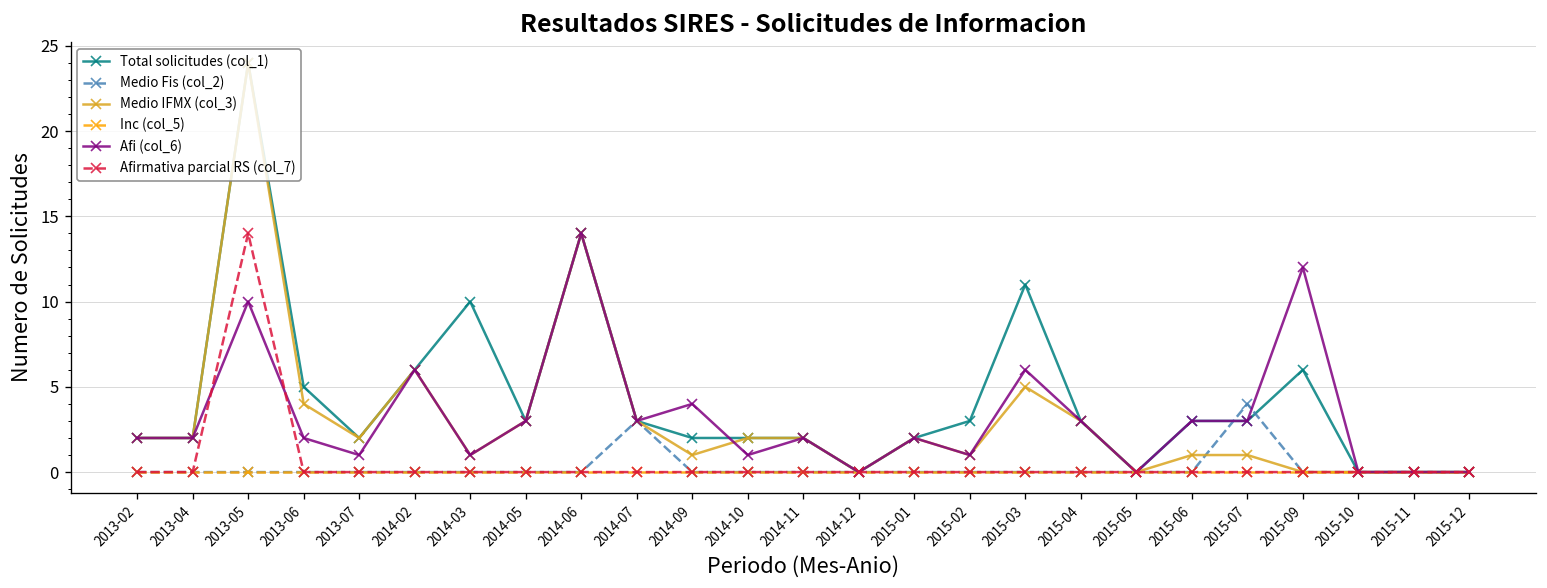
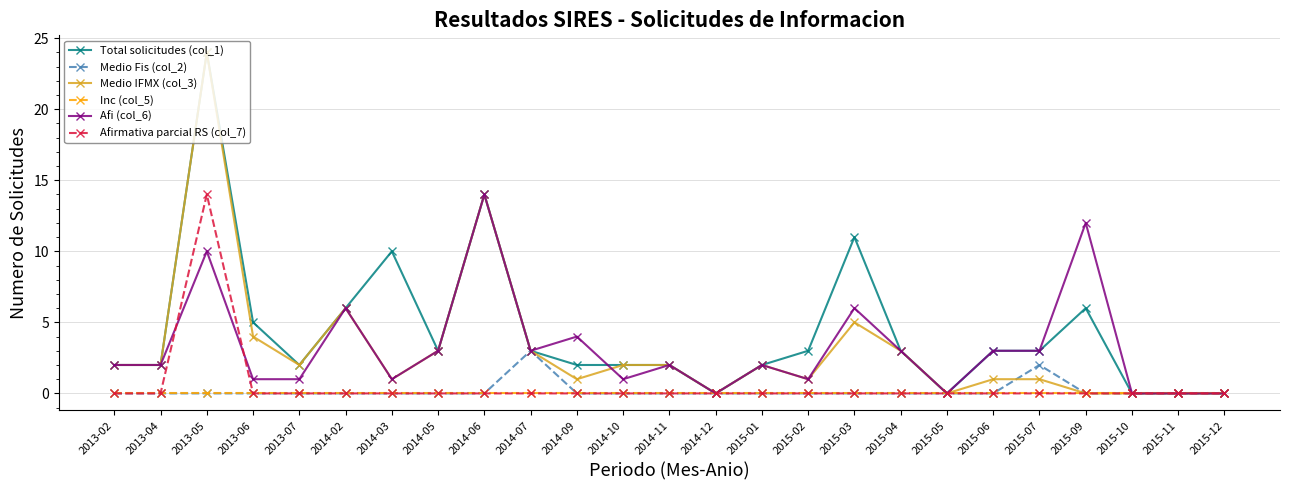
Afi (col_6), 2013-06: 2 -> 1
Medio Fis (col_2), 2015-07: 4 -> 2
